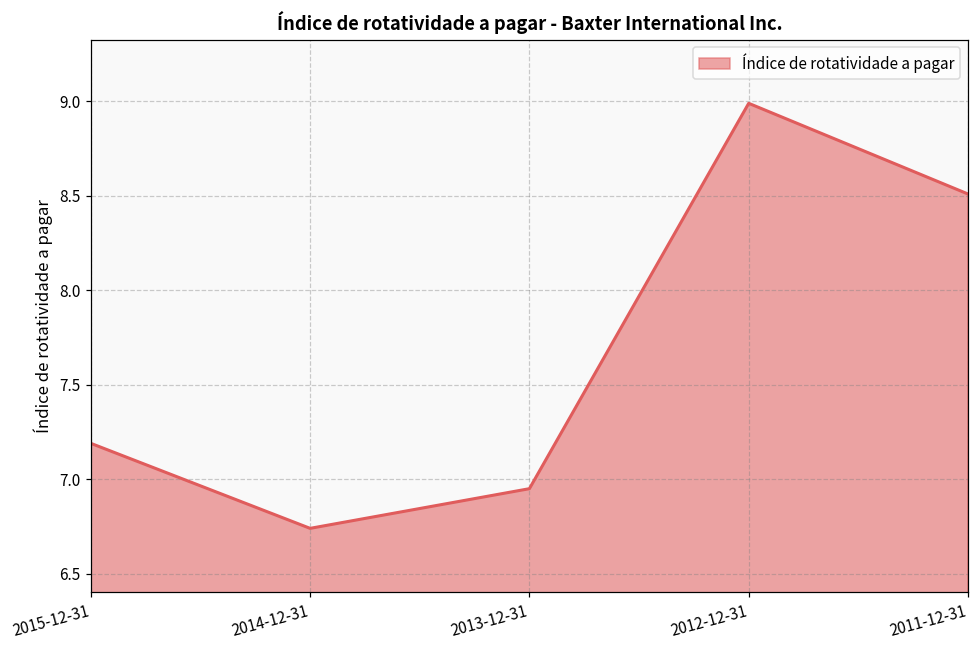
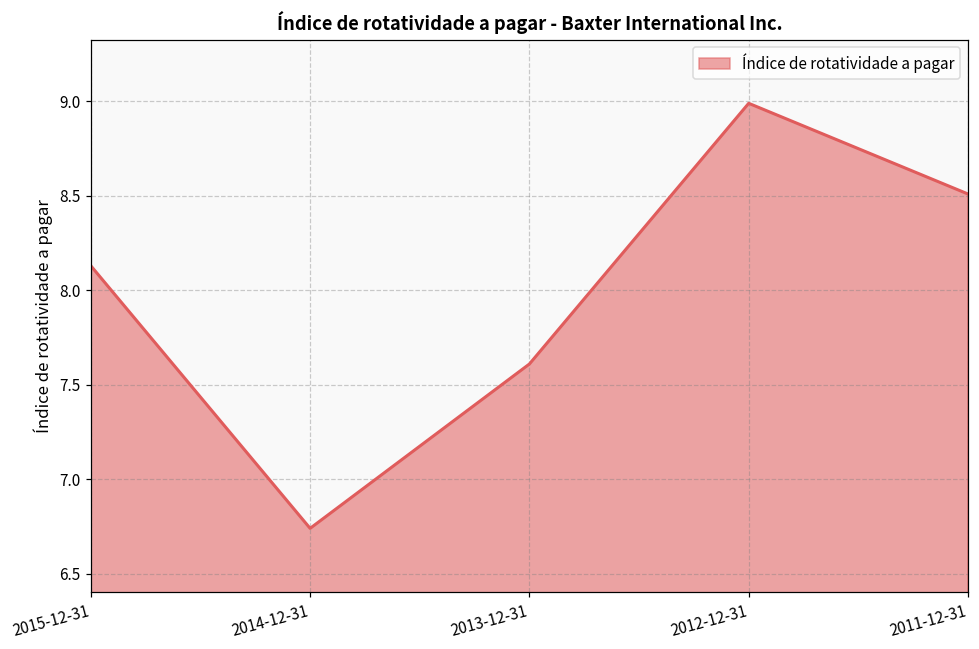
2015-12-31: 7.19 -> 8.13
2013-12-31: 6.95 -> 7.61
